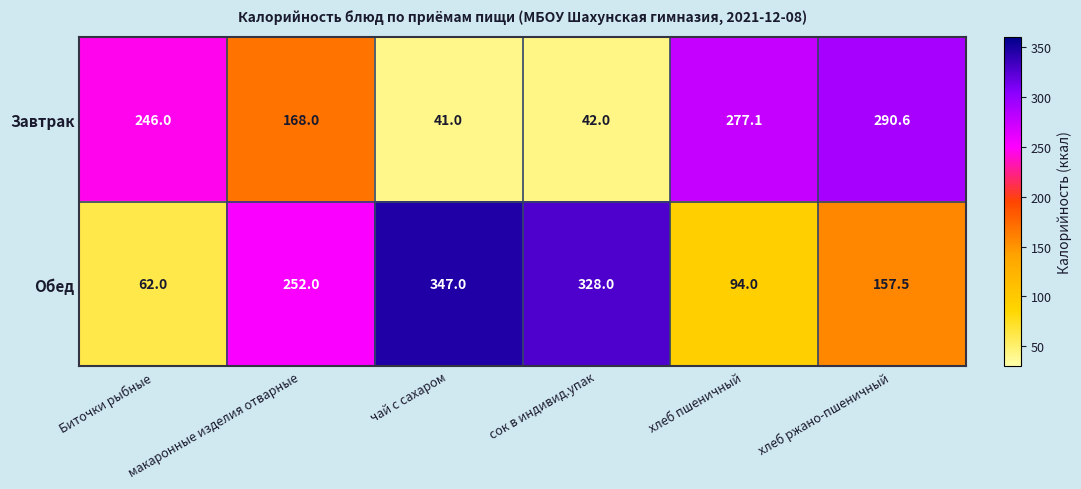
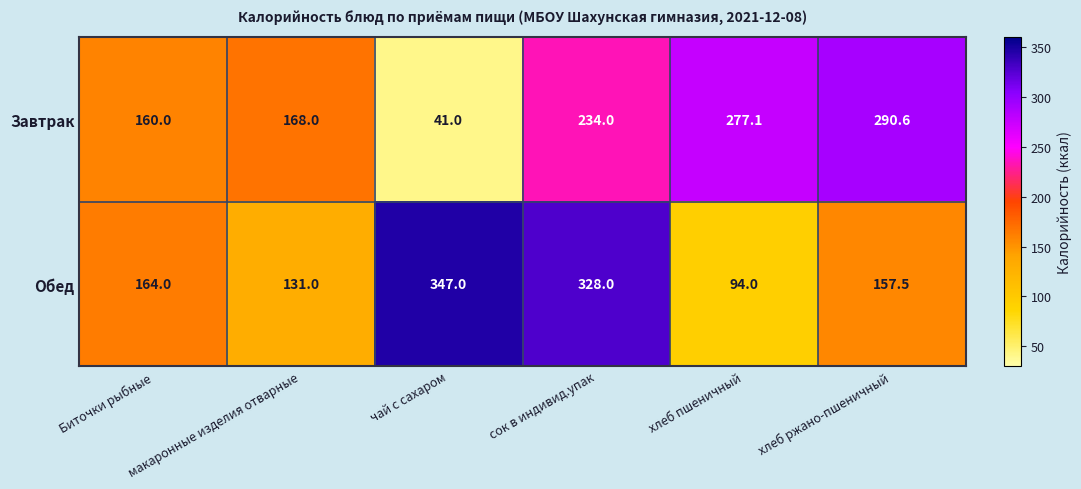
Завтрак, Биточки рыбные: 246.0 -> 160.0
Завтрак, сок в индивид.упак: 42.0 -> 234.0
Обед, Биточки рыбные: 62.0 -> 164.0
Обед, макаронные изделия отварные: 252.0 -> 131.0
